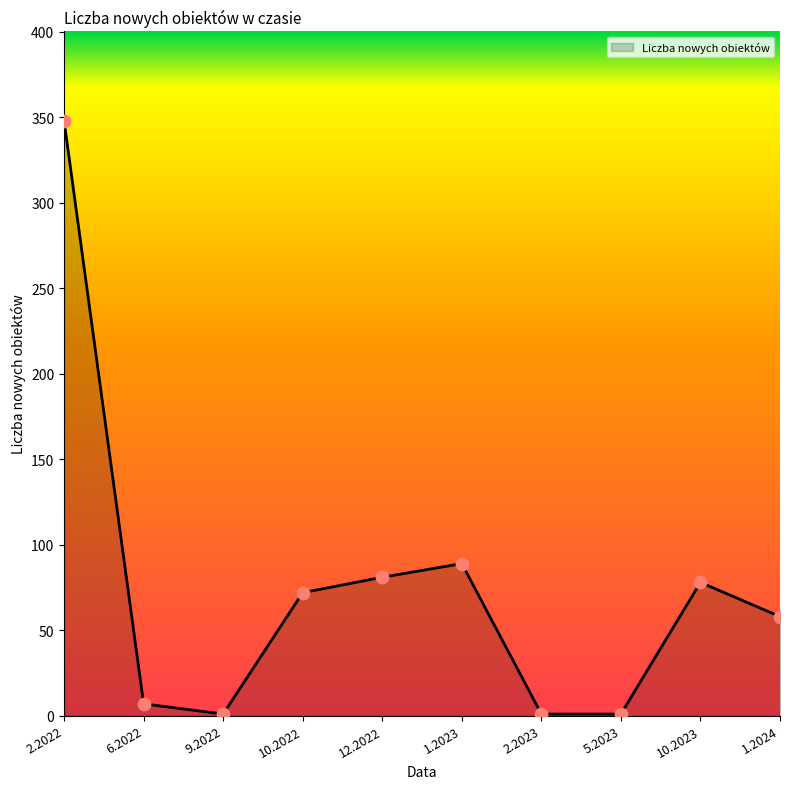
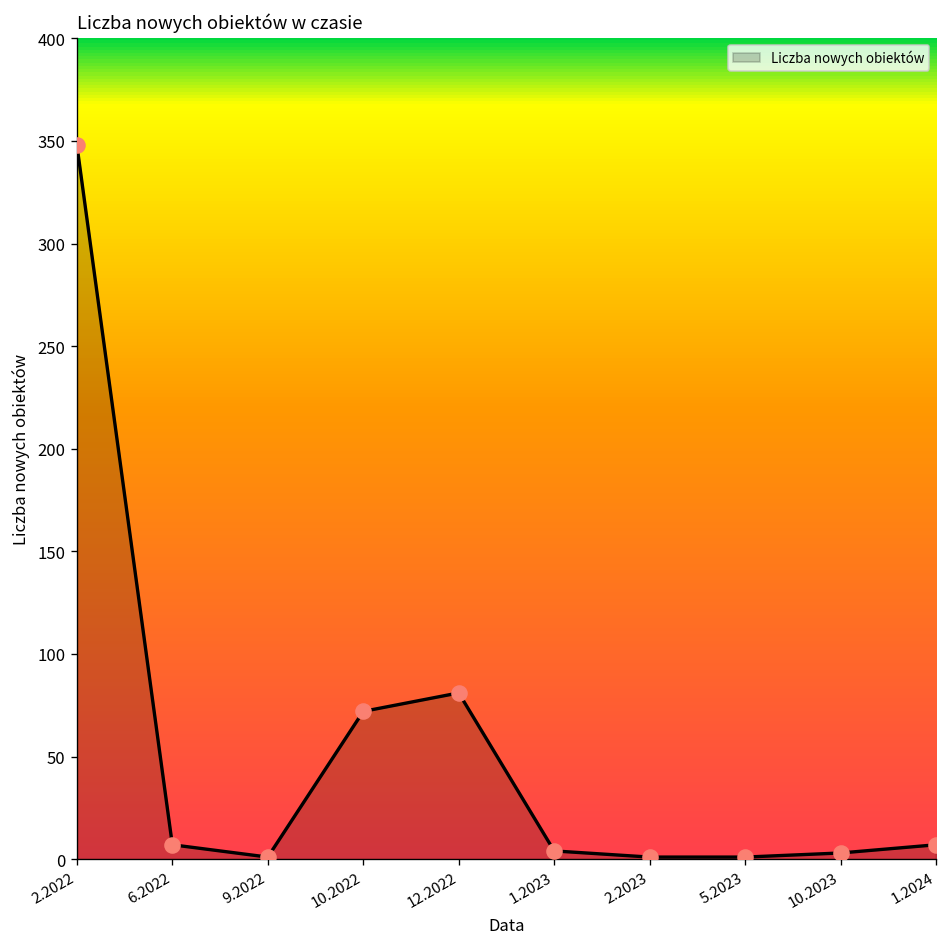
1.2023: 89 -> 4
10.2023: 78 -> 3
1.2024: 58 -> 7
